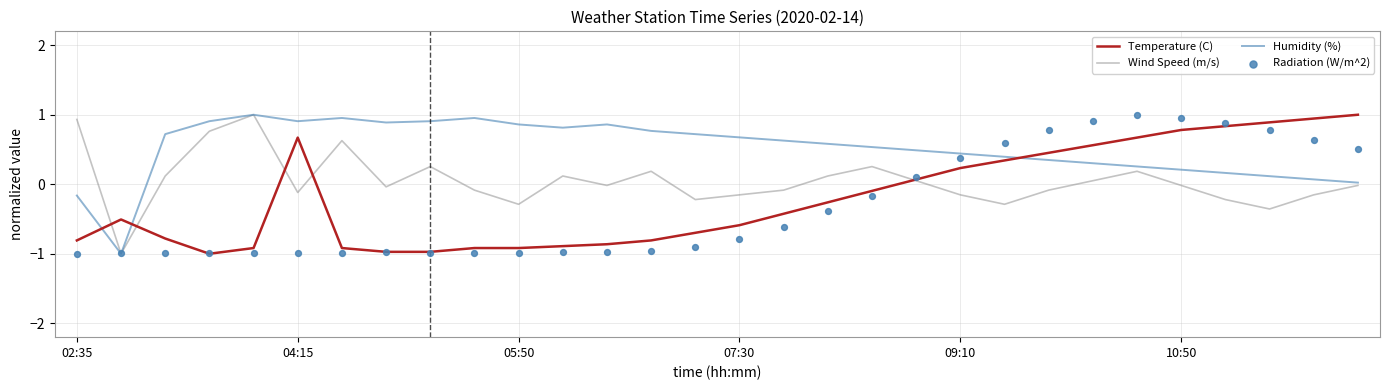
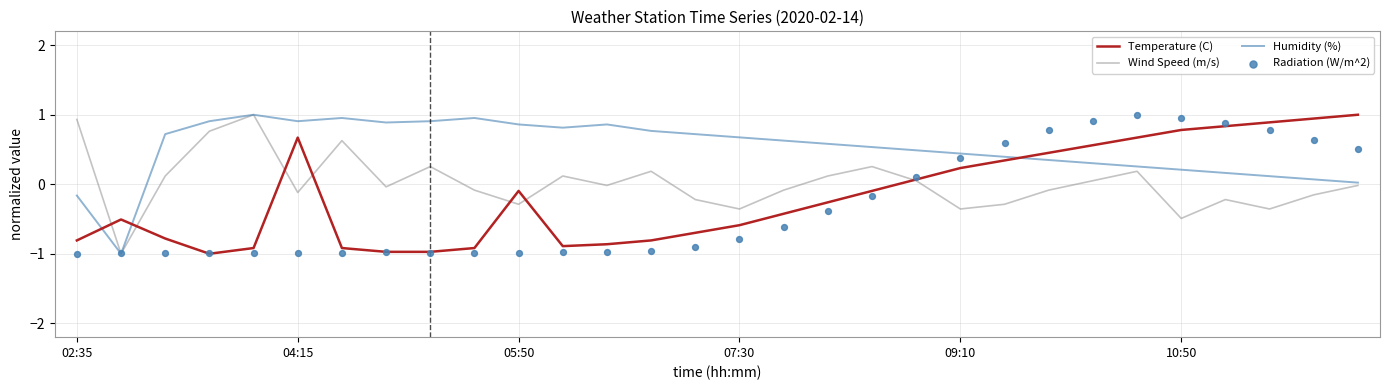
Temperature (C), 05:50: -0.9 -> -0.1
Wind Speed (m/s), 07:30: -0.2 -> -0.4
Wind Speed (m/s), 09:10: -0.2 -> -0.4
Wind Speed (m/s), 10:50: 0.0 -> -0.5
